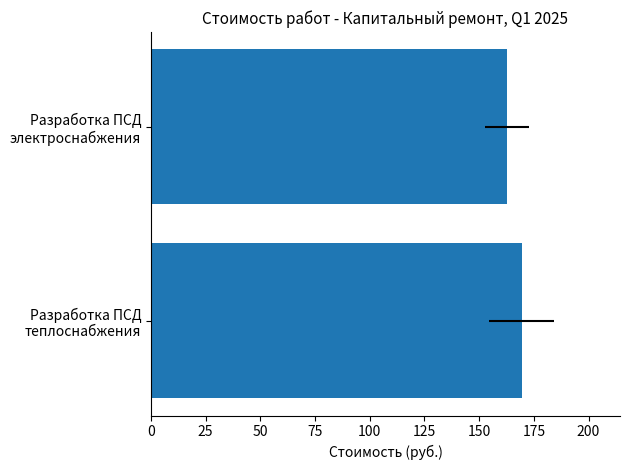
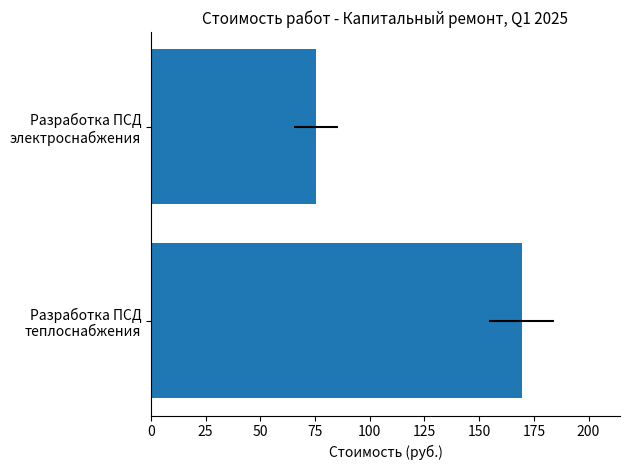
Разработка ПСД электроснабжения: 163 -> 75
